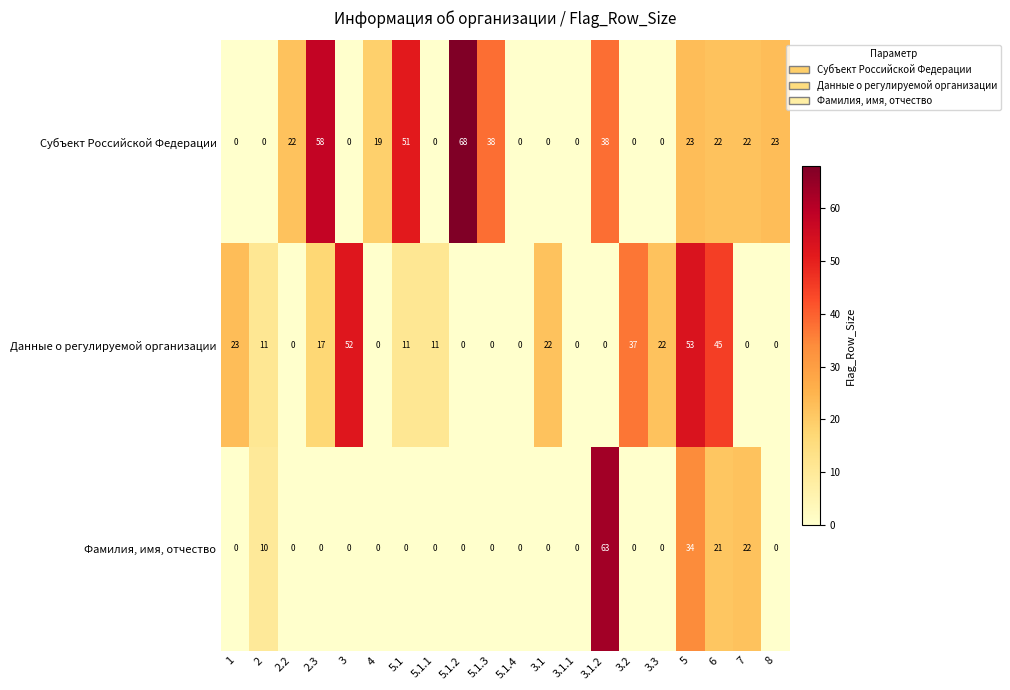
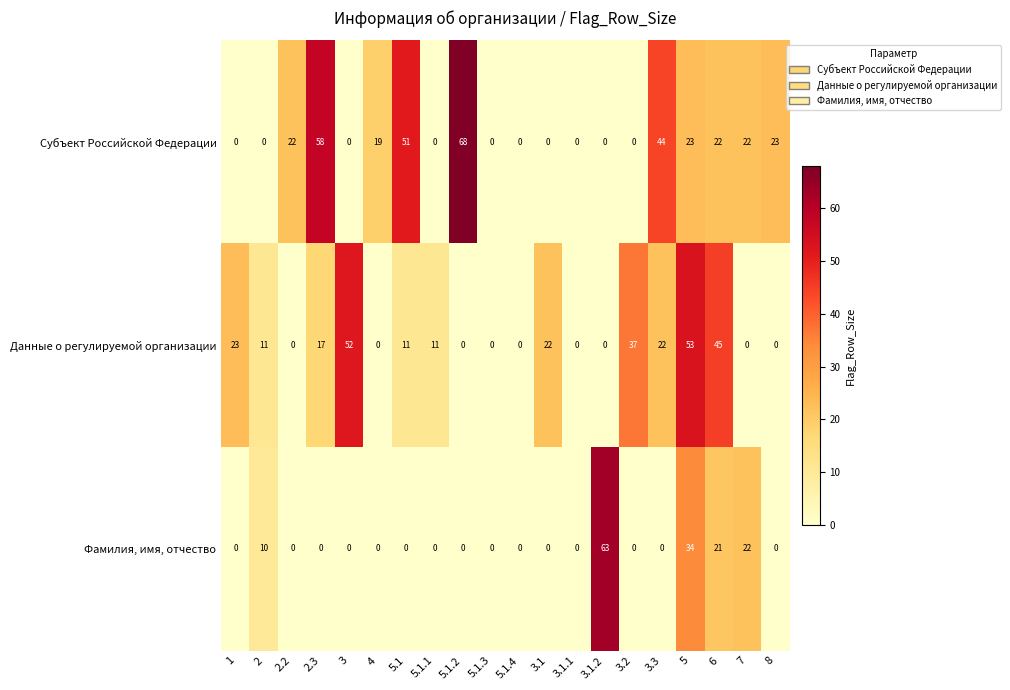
Субъект Российской Федерации, 5.1.3: 38 -> 0
Субъект Российской Федерации, 3.1.2: 38 -> 0
Субъект Российской Федерации, 3.3: 0 -> 44
